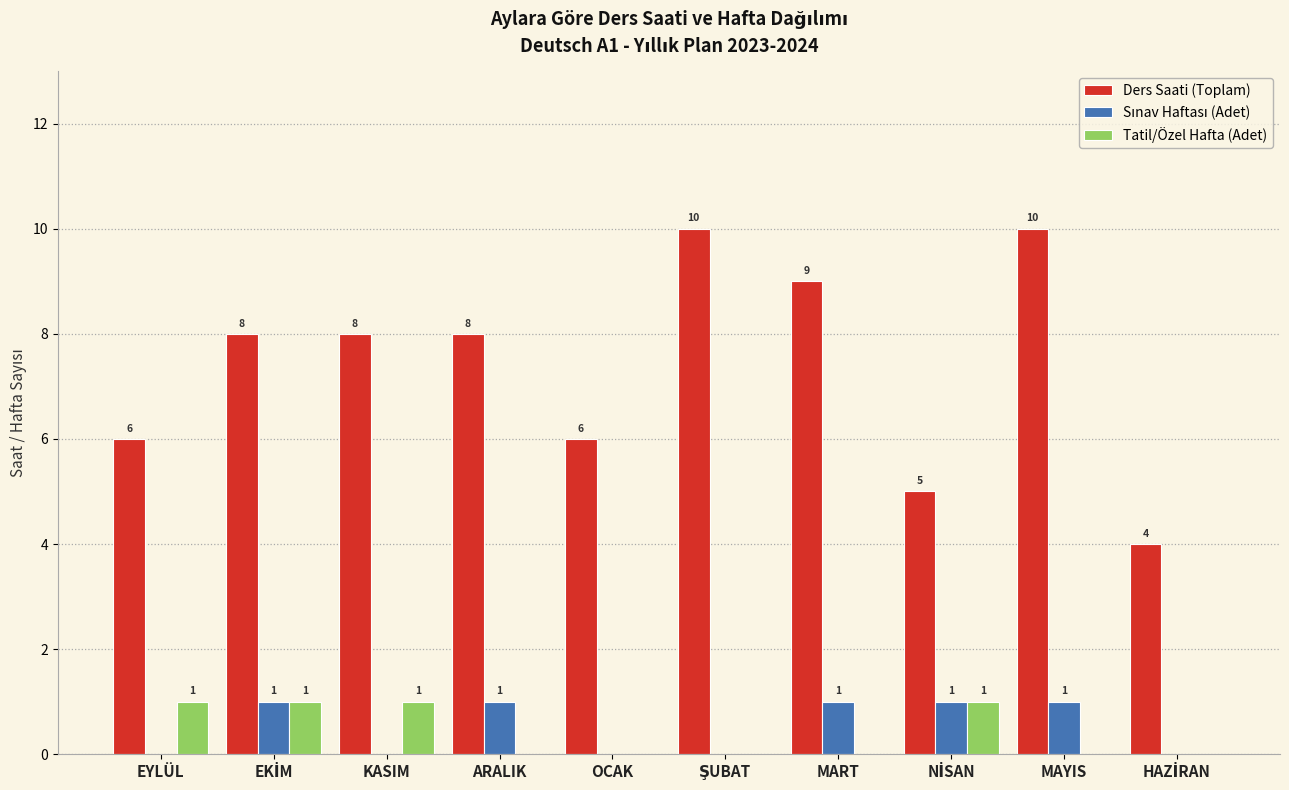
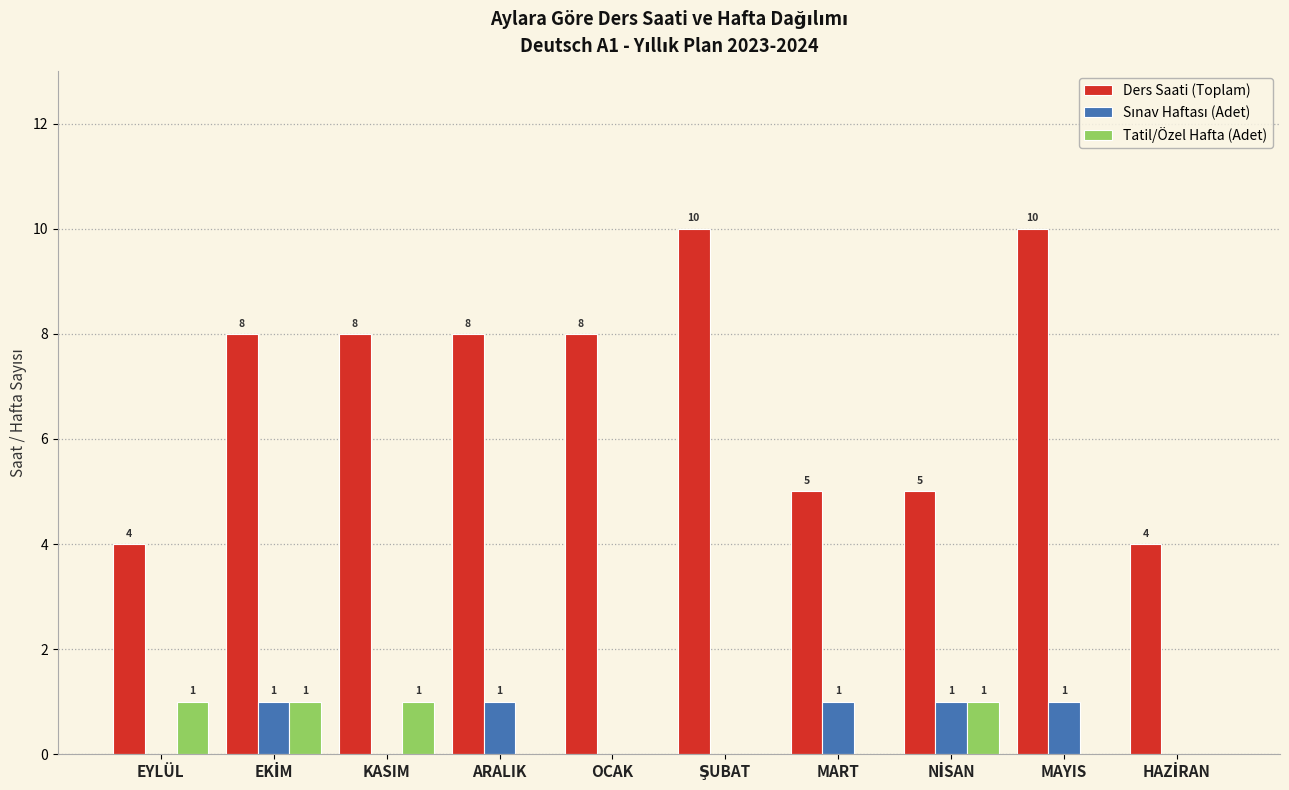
Ders Saati (Toplam), EYLÜL: 6 -> 4
Ders Saati (Toplam), OCAK: 6 -> 8
Ders Saati (Toplam), MART: 9 -> 5
